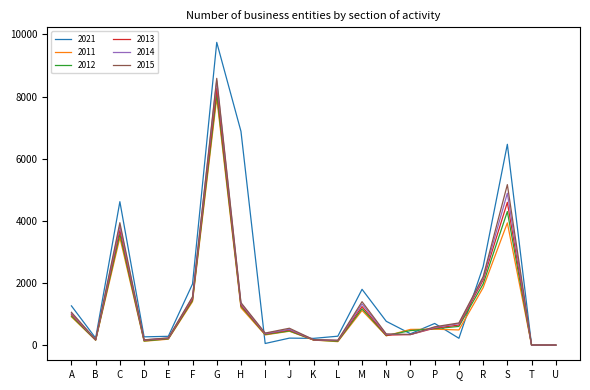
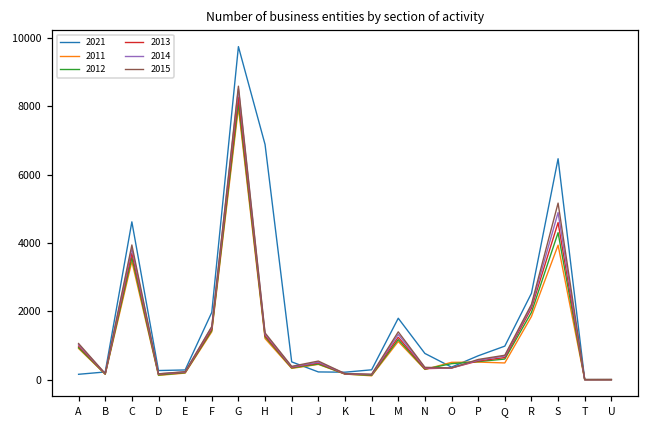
2021, A: 1300 -> 200
2021, I: 100 -> 500
2021, Q: 200 -> 1000
